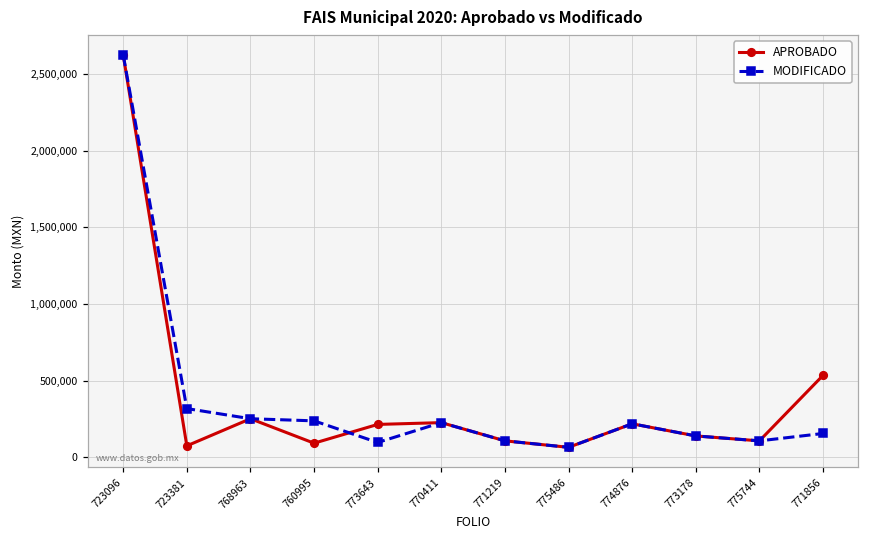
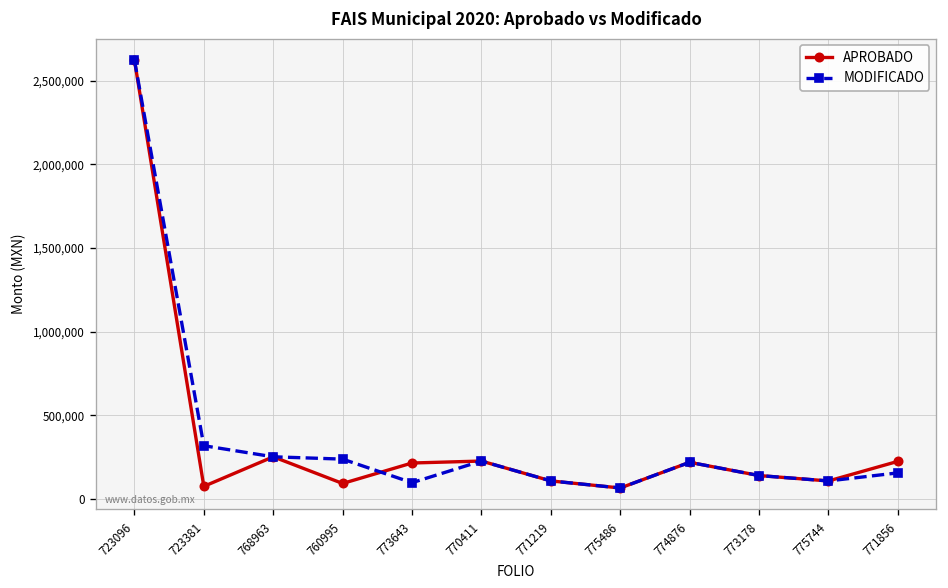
APROBADO, 771856: 530,000 -> 230,000
